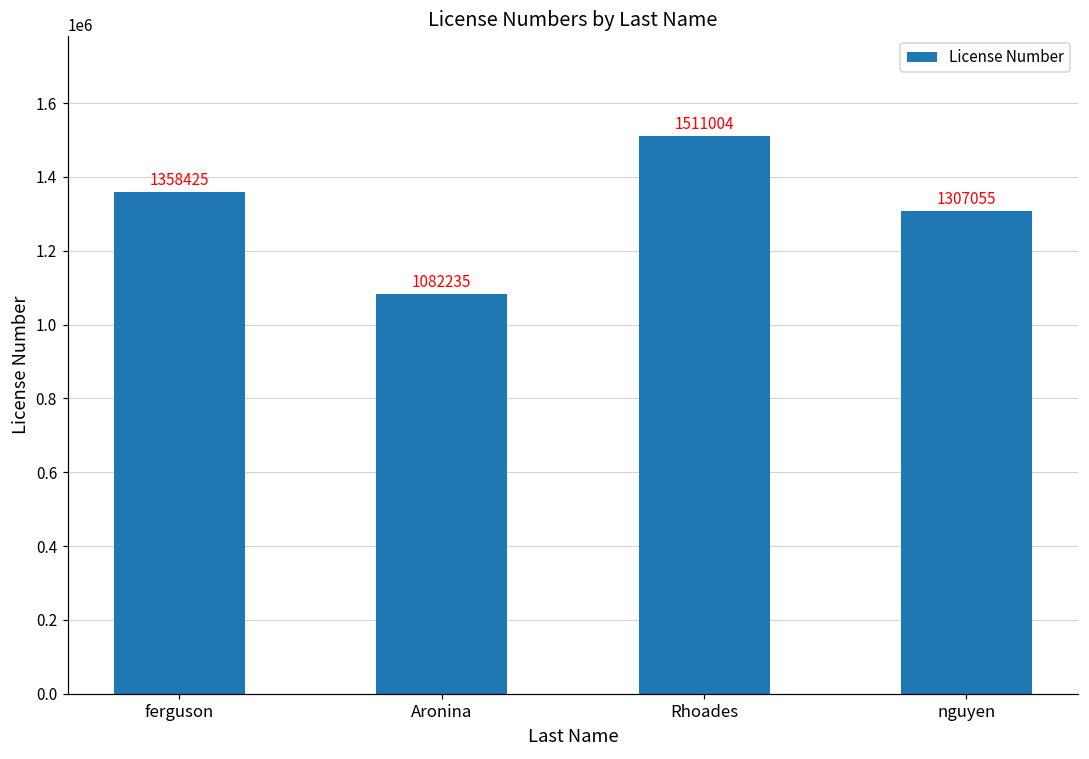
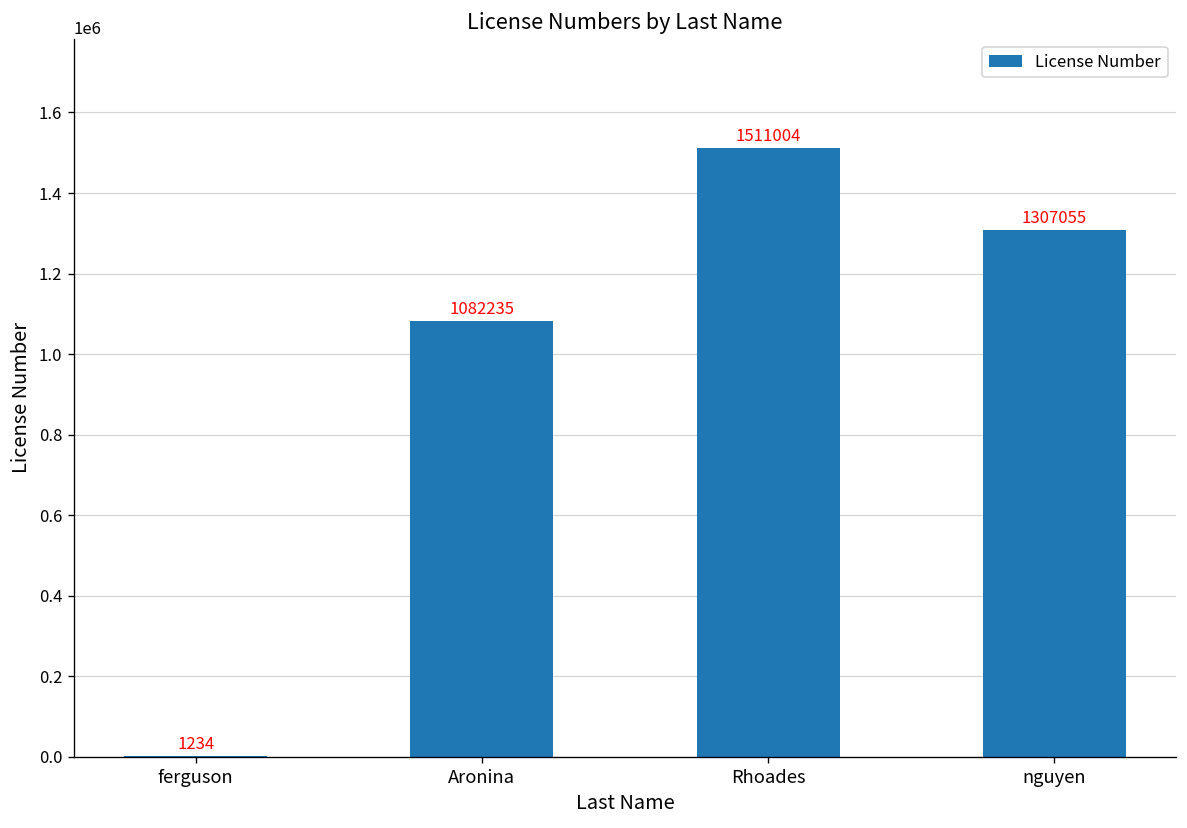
ferguson: 1358425 -> 1234
